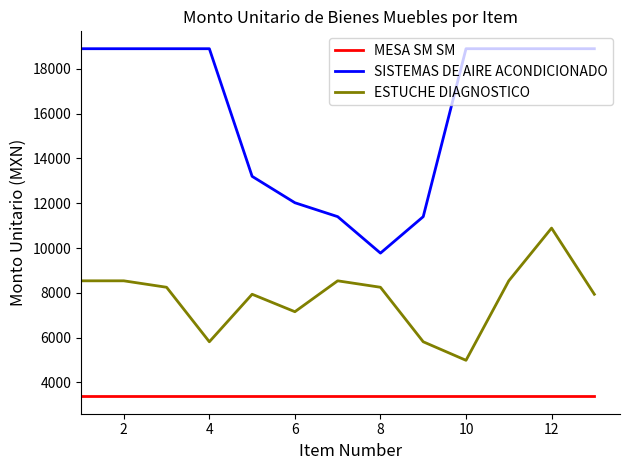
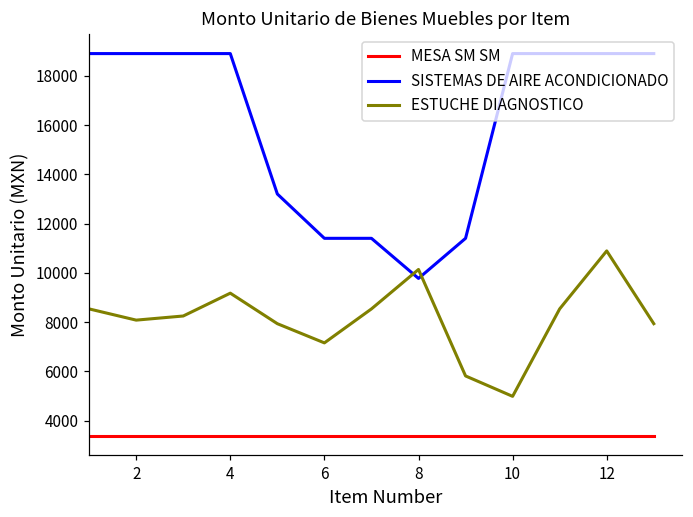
ESTUCHE DIAGNOSTICO, 2: 8500 -> 8100
ESTUCHE DIAGNOSTICO, 4: 5800 -> 9200
SISTEMAS DE AIRE ACONDICIONADO, 6: 12000 -> 11400
ESTUCHE DIAGNOSTICO, 8: 8200 -> 10100
